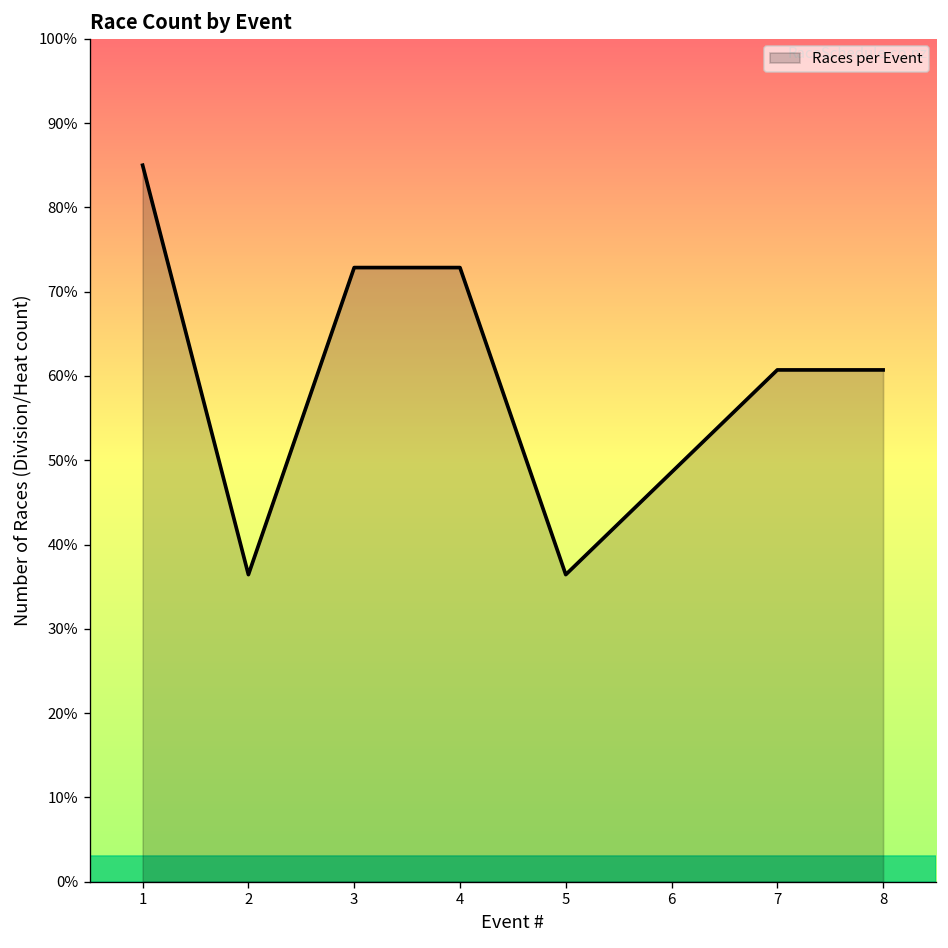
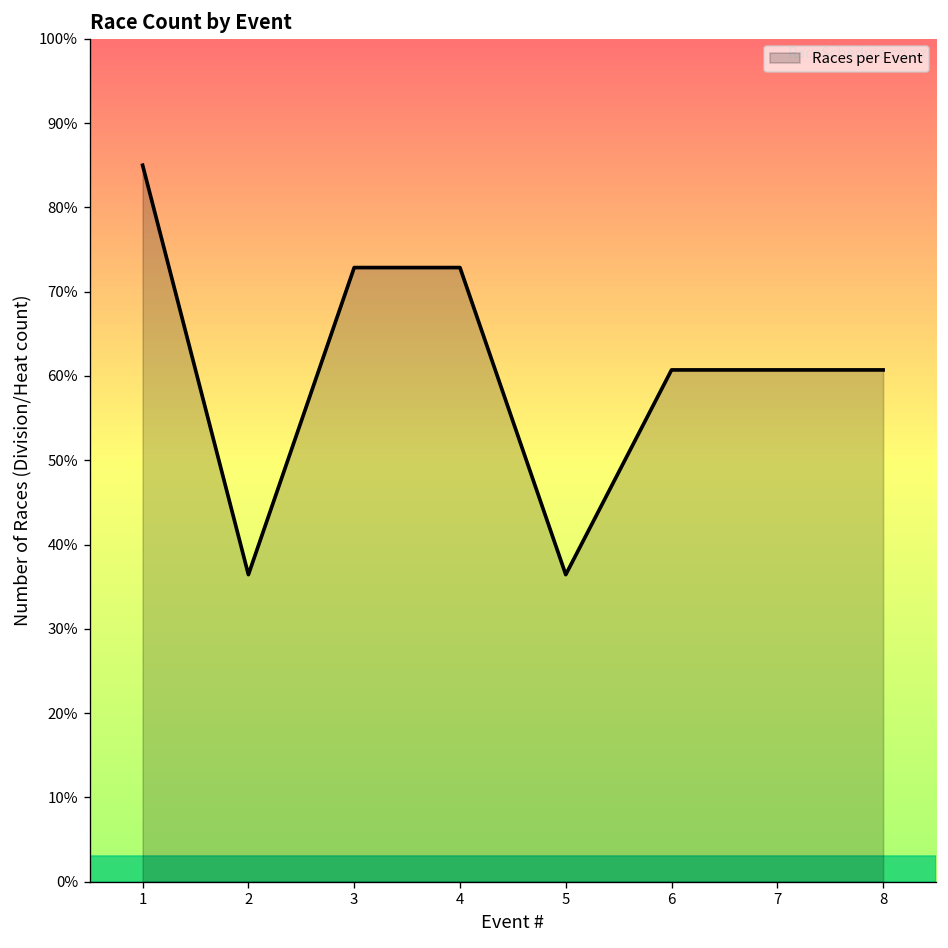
6: 49% -> 61%
